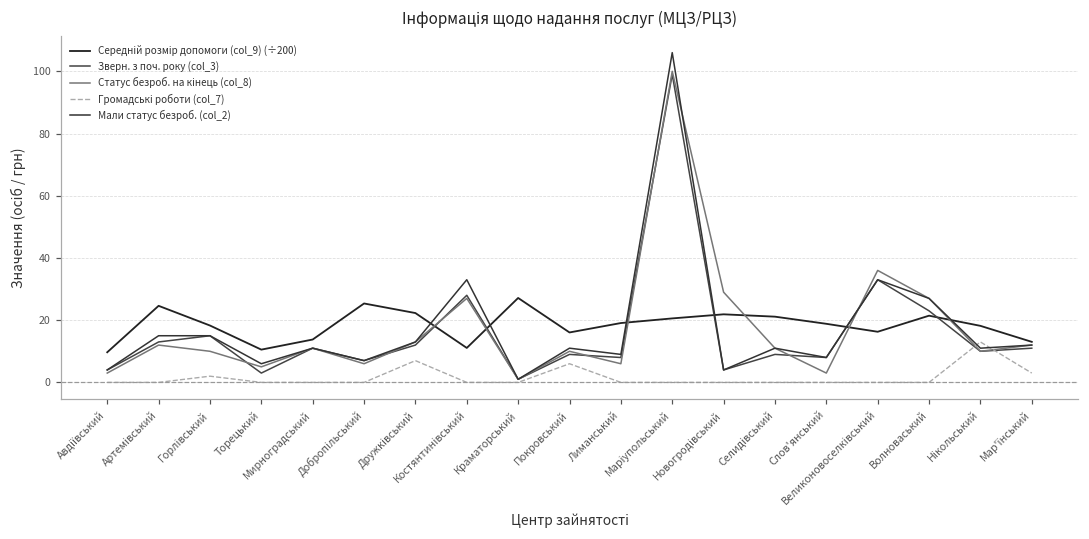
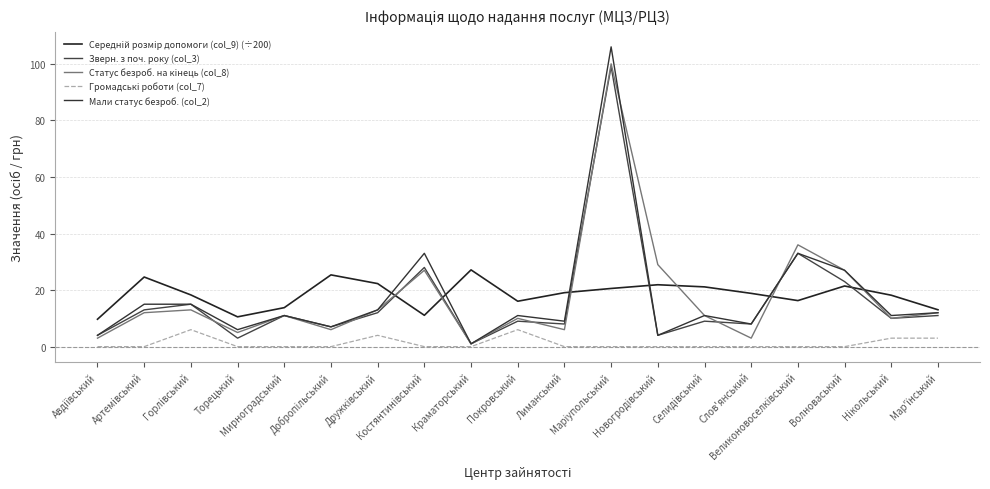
Статус безроб. на кінець (col_8), Горлівський: 10 -> 13
Громадські роботи (col_7), Горлівський: 2 -> 6
Громадські роботи (col_7), Дружківський: 7 -> 4
Громадські роботи (col_7), Нікольський: 13 -> 3
